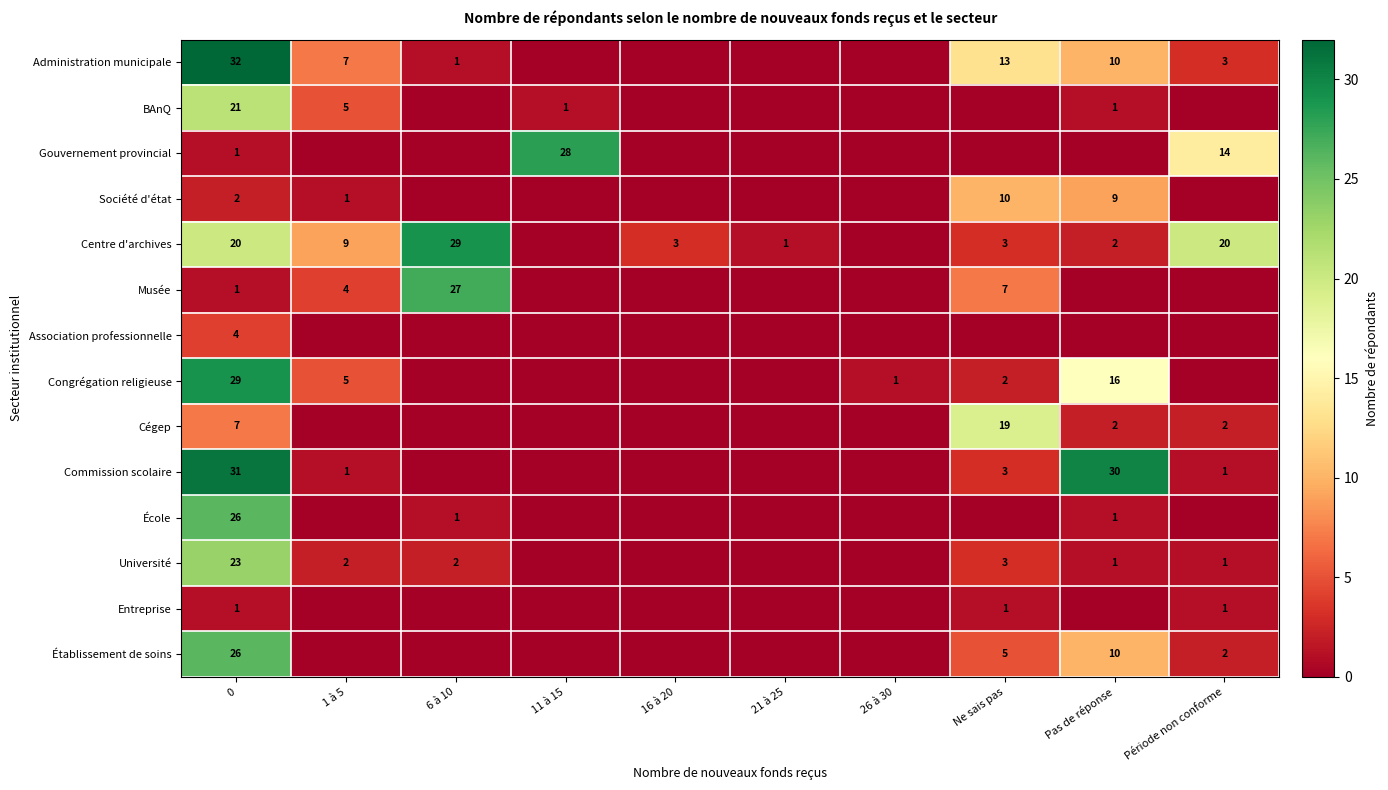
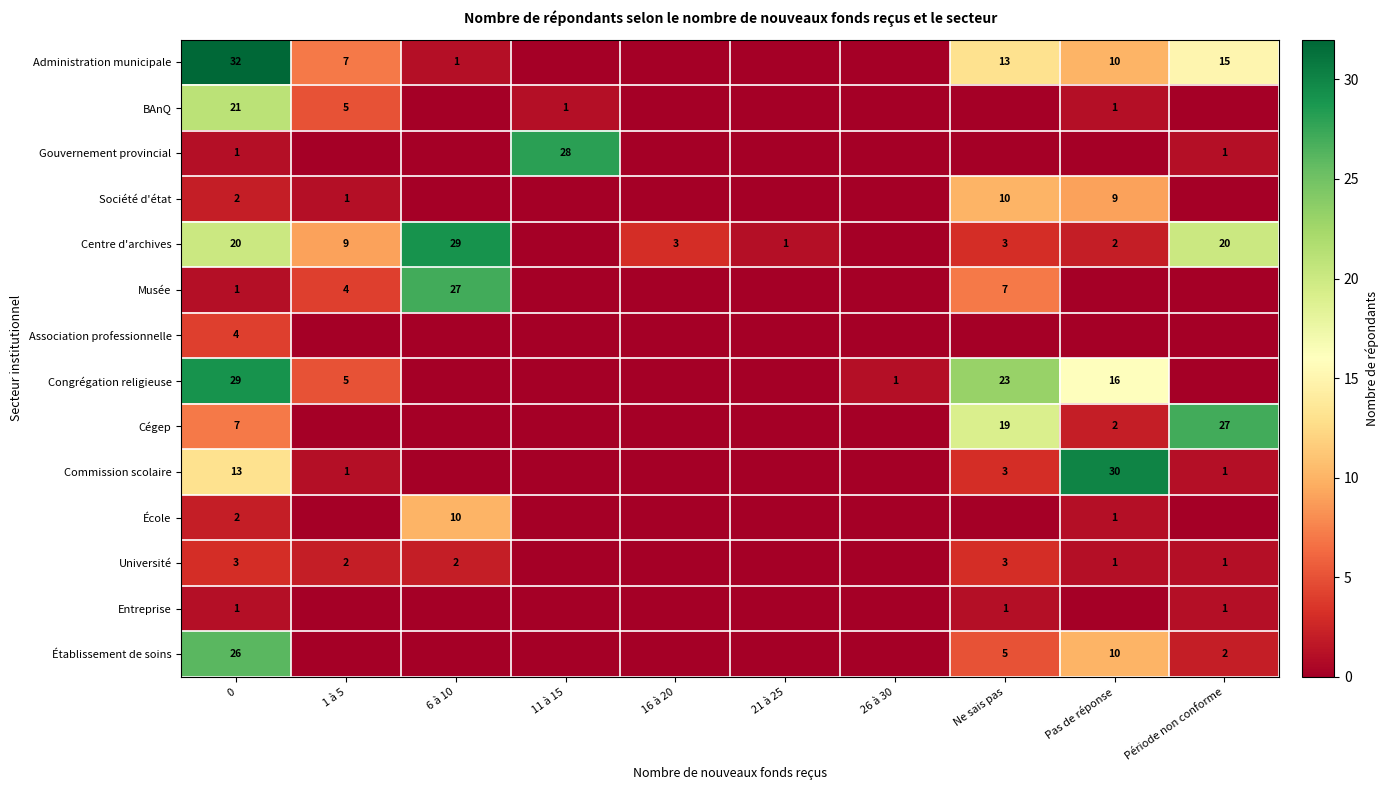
Administration municipale, Période non conforme: 3 -> 15
Gouvernement provincial, Période non conforme: 14 -> 1
Congrégation religieuse, Ne sais pas: 2 -> 23
Cégep, Période non conforme: 2 -> 27
Commission scolaire, 0: 31 -> 13
École, 0: 26 -> 2
École, 6 à 10: 1 -> 10
Université, 0: 23 -> 3
